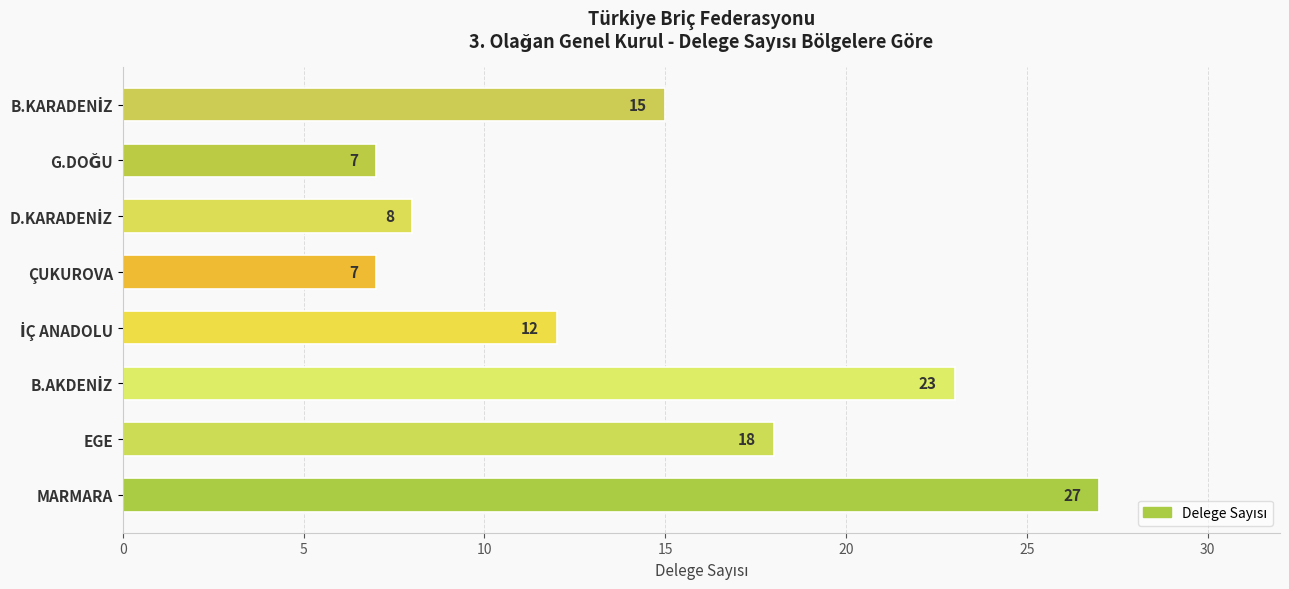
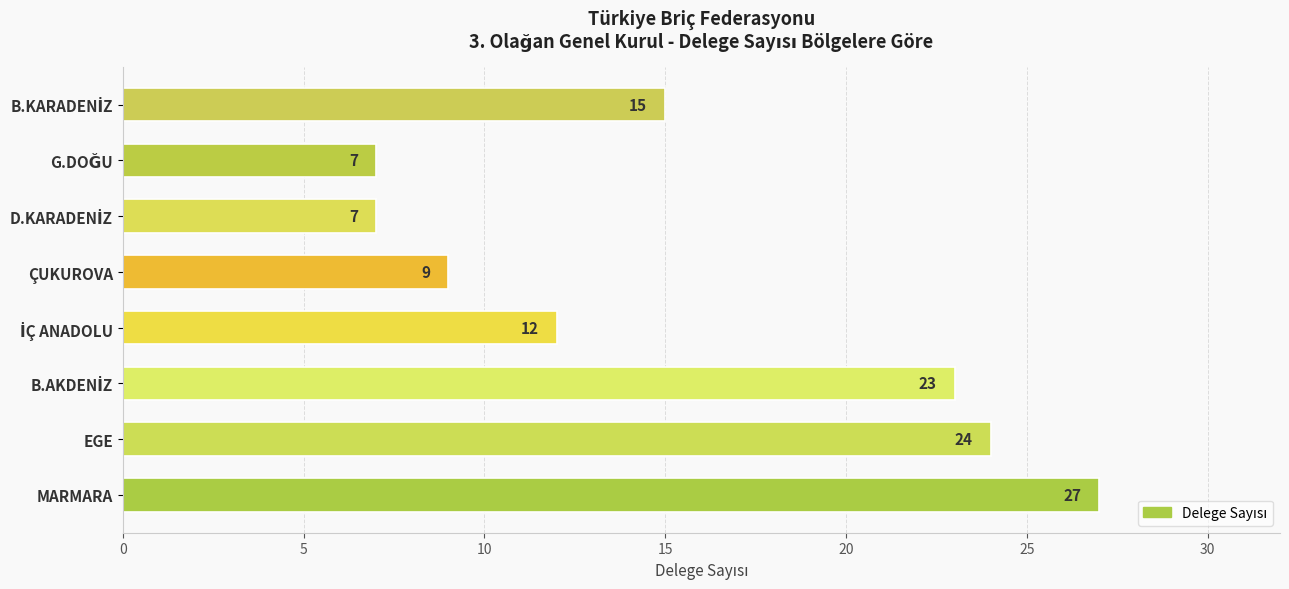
D.KARADENİZ: 8 -> 7
ÇUKUROVA: 7 -> 9
EGE: 18 -> 24
